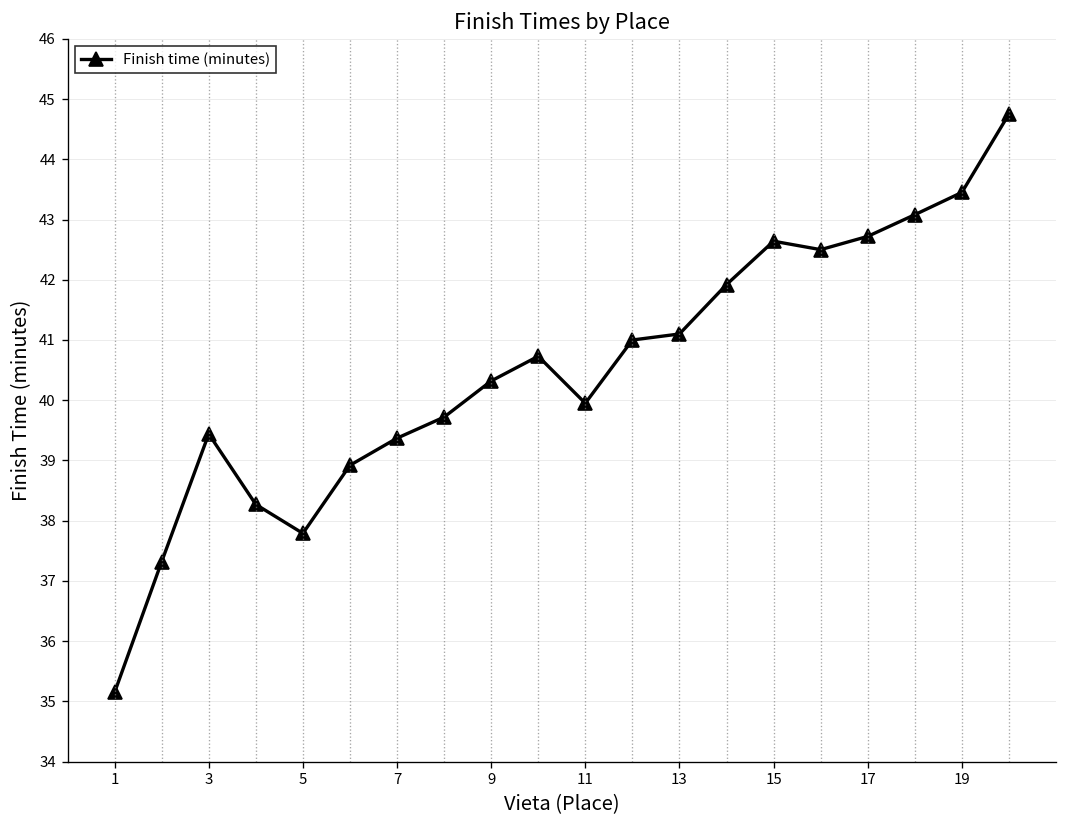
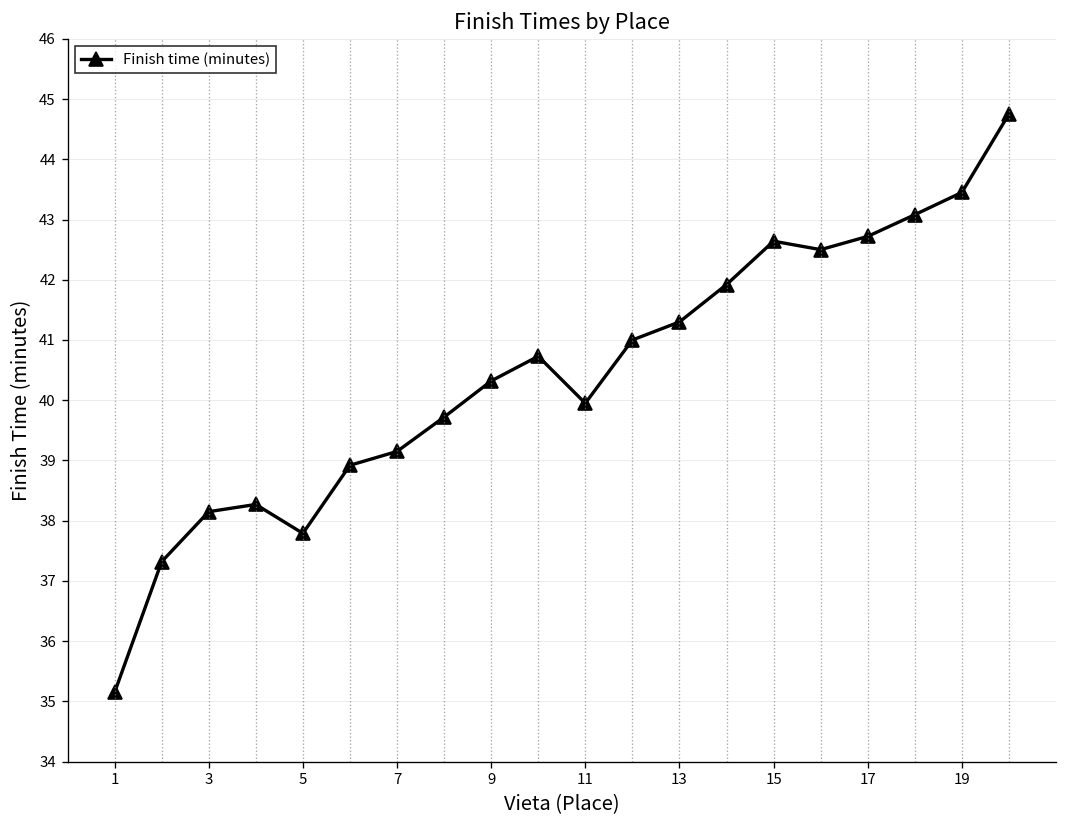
3: 39.4 -> 38.2
7: 39.4 -> 39.2
13: 41.1 -> 41.3
